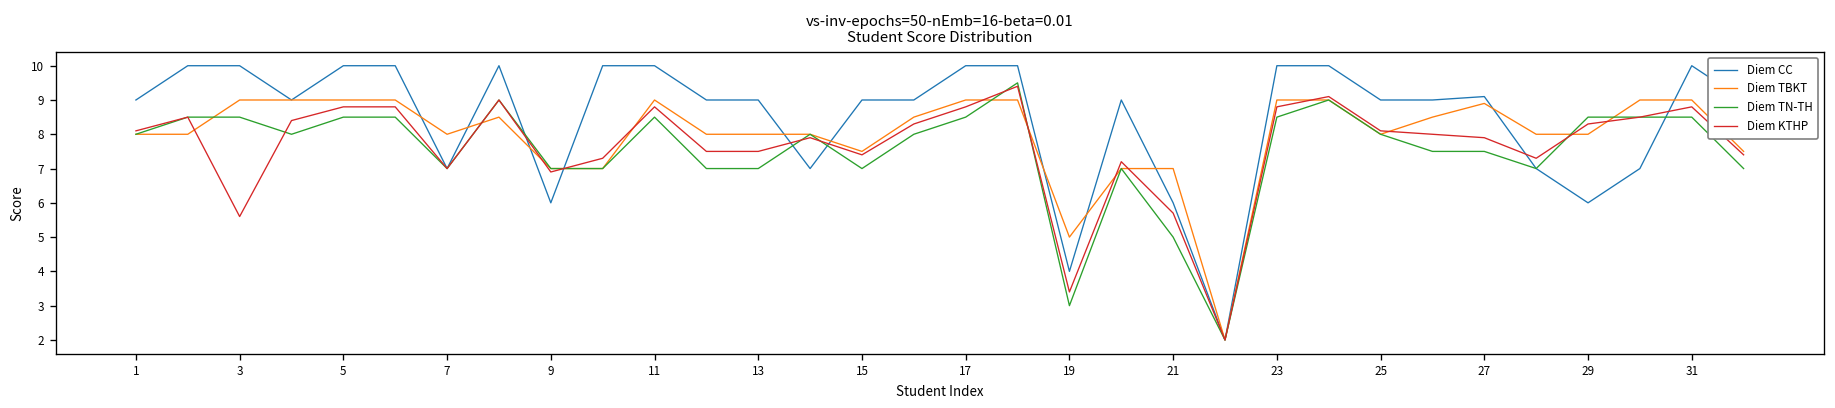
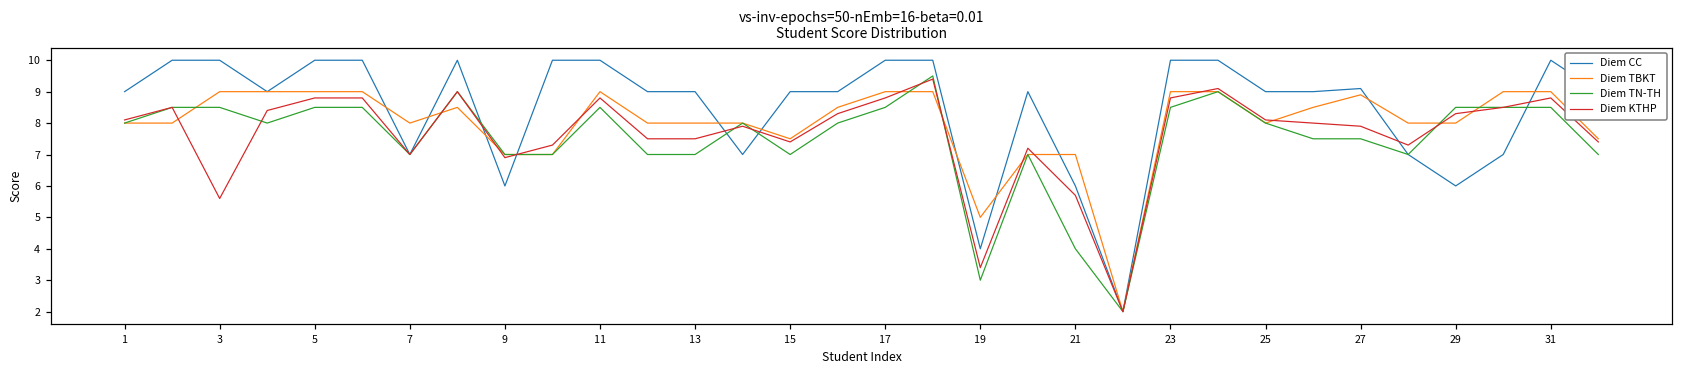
Diem TN-TH, 21: 5 -> 4
